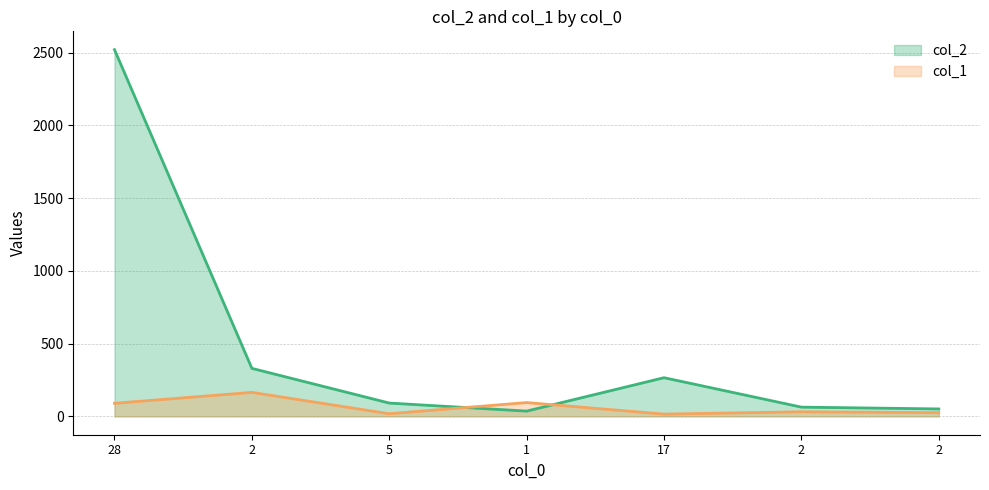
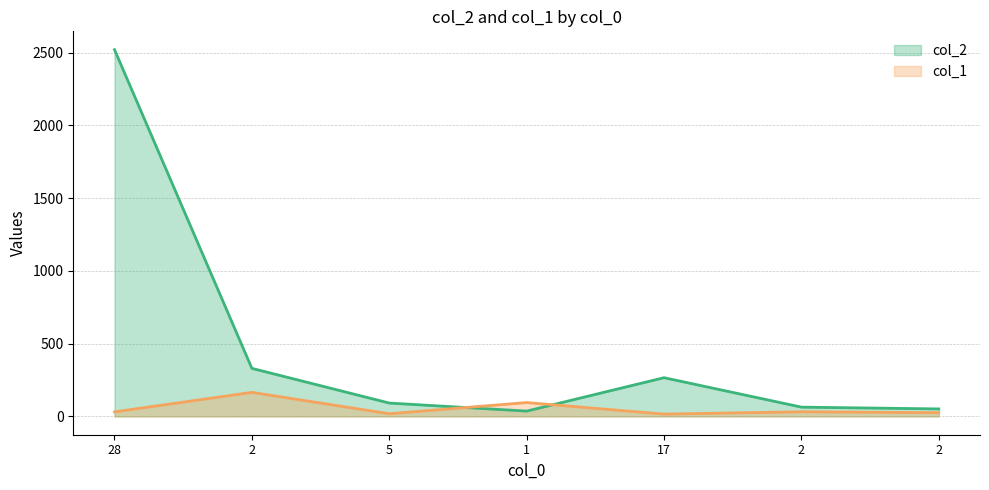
col_1, 28: 90 -> 30
